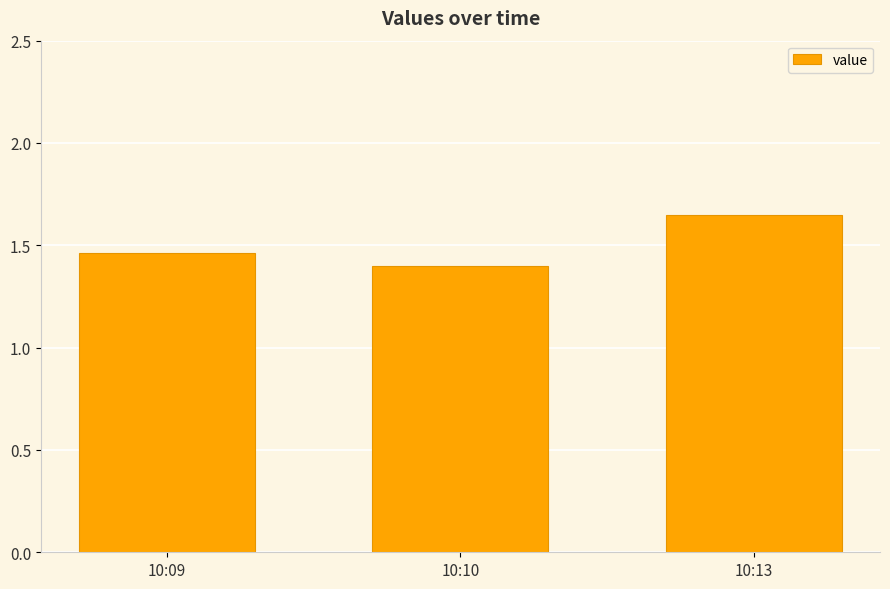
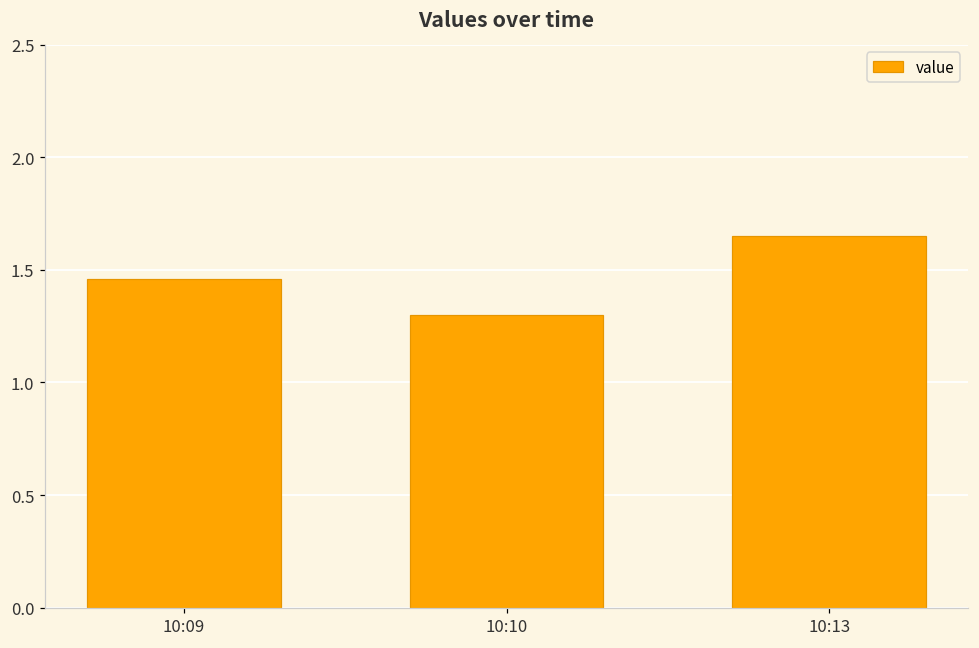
10:10: 1.4 -> 1.3
